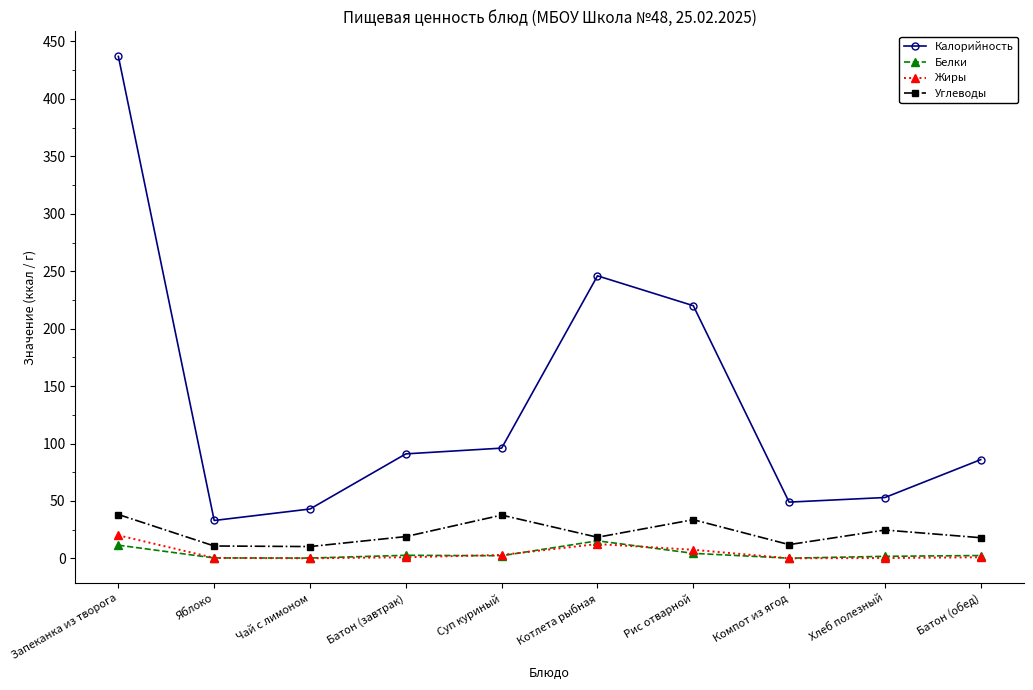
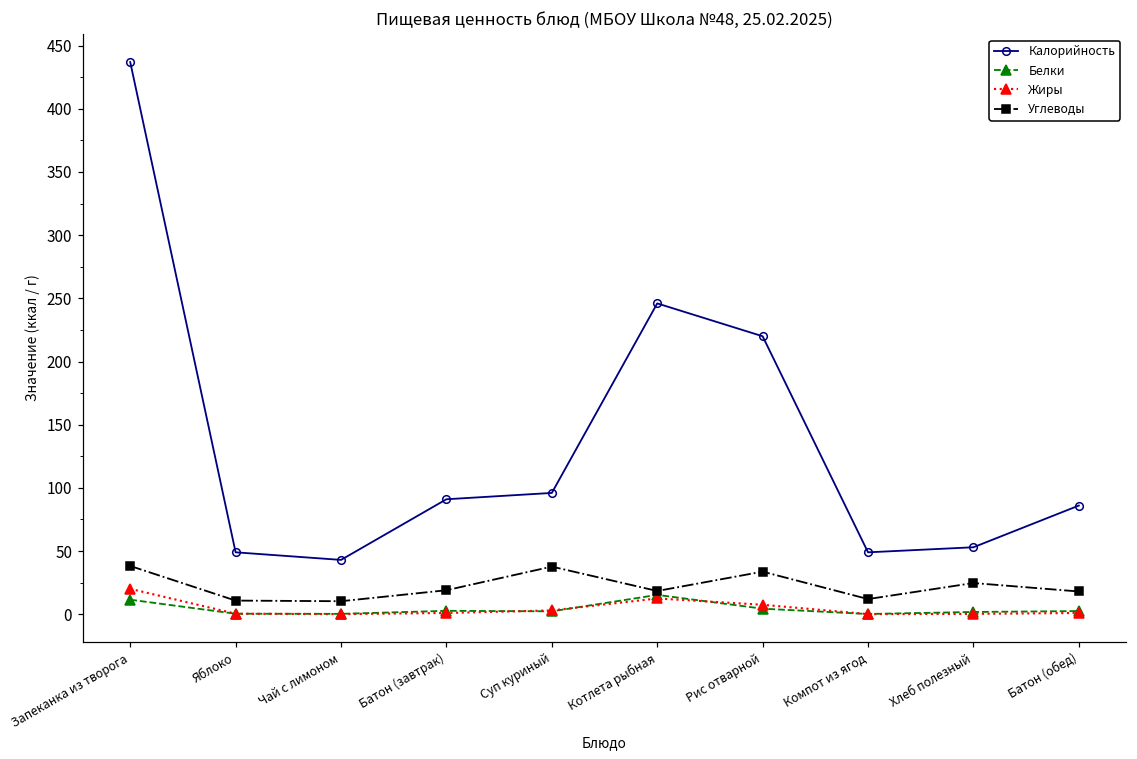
Калорийность, Яблоко: 33 -> 49
